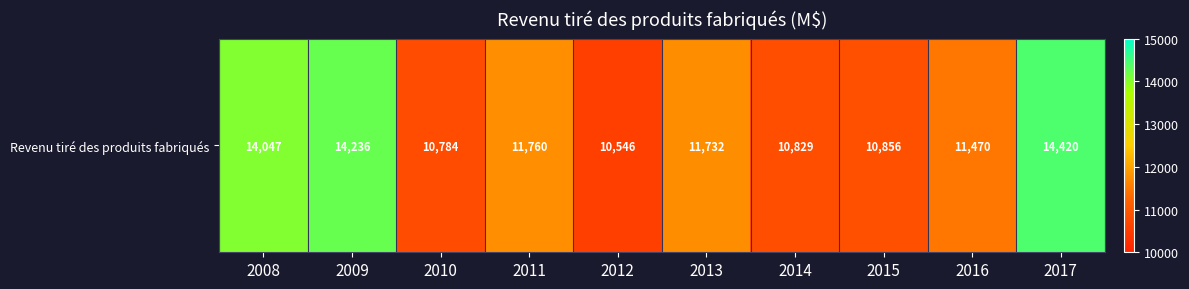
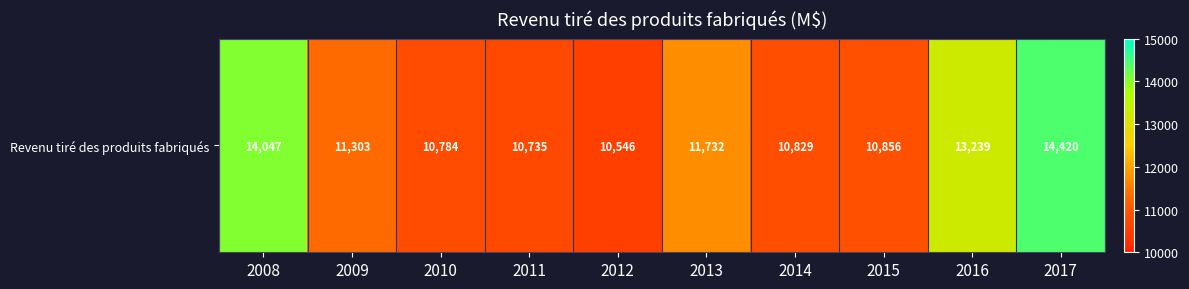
Revenu tiré des produits fabriqués, 2009: 14,236 -> 11,303
Revenu tiré des produits fabriqués, 2011: 11,760 -> 10,735
Revenu tiré des produits fabriqués, 2016: 11,470 -> 13,239
